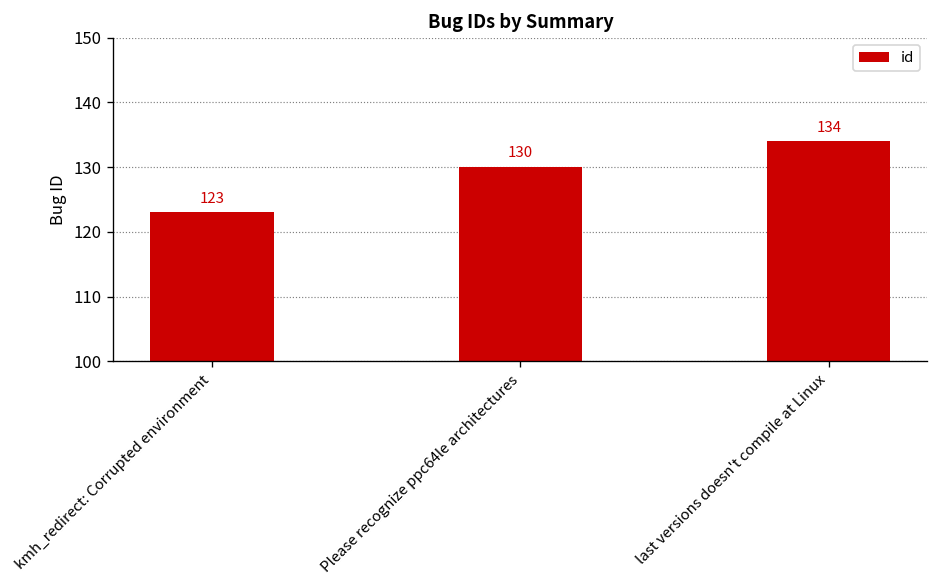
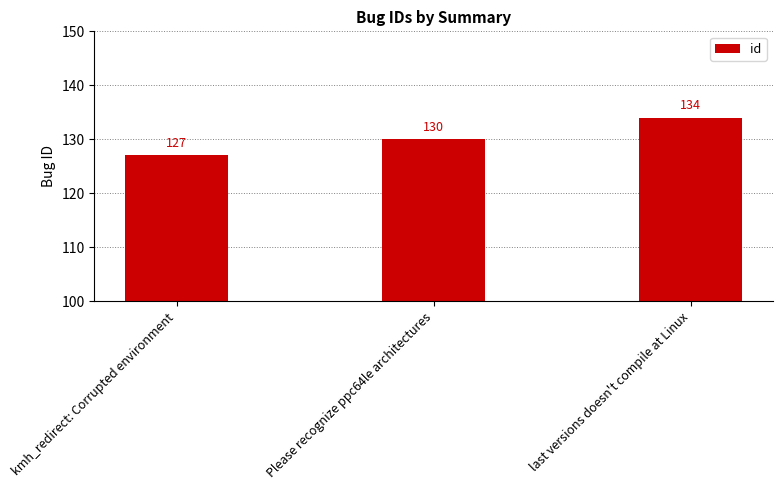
kmh_redirect: Corrupted environment: 123 -> 127
